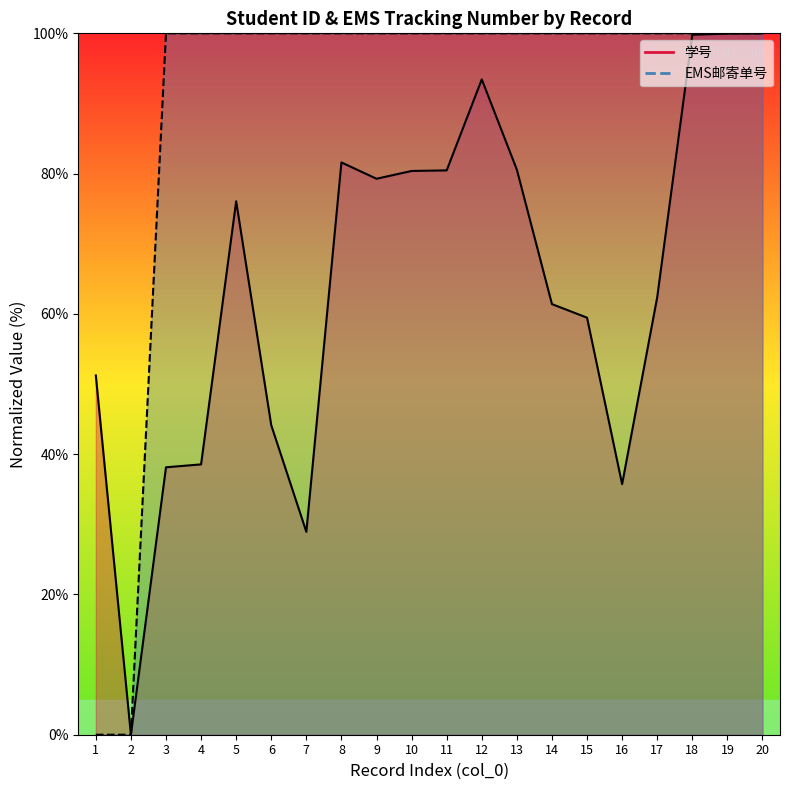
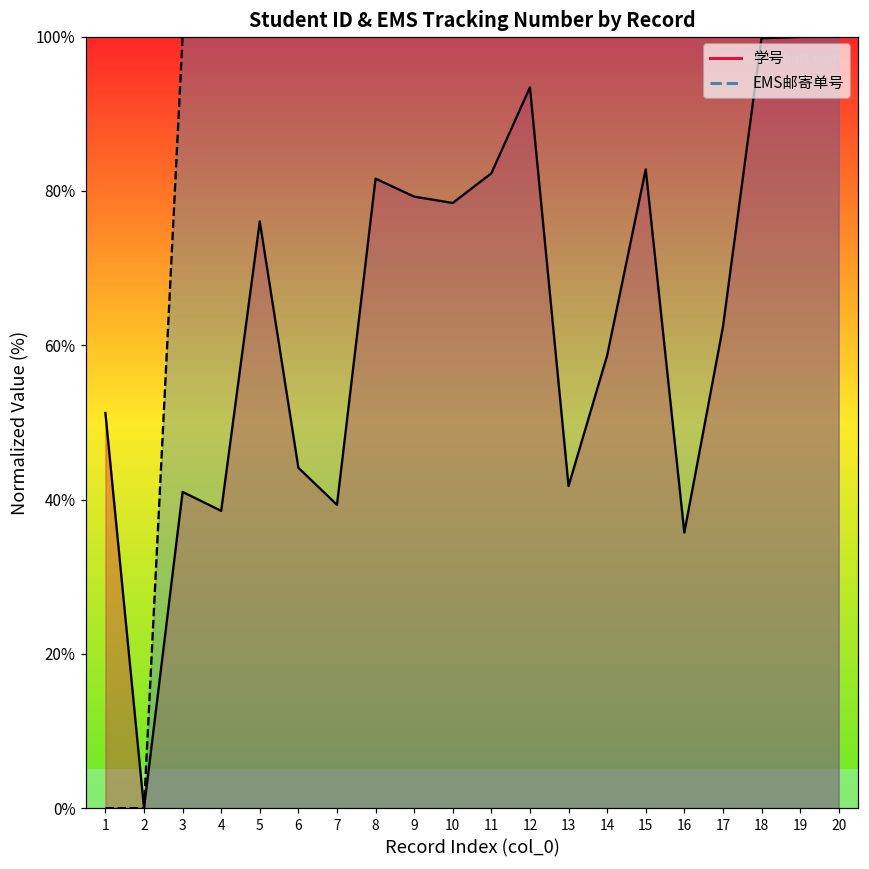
学号, 3: 38% -> 41%
学号, 7: 29% -> 39%
学号, 10: 80% -> 78%
学号, 11: 80% -> 82%
学号, 13: 81% -> 42%
学号, 14: 61% -> 59%
学号, 15: 59% -> 83%
